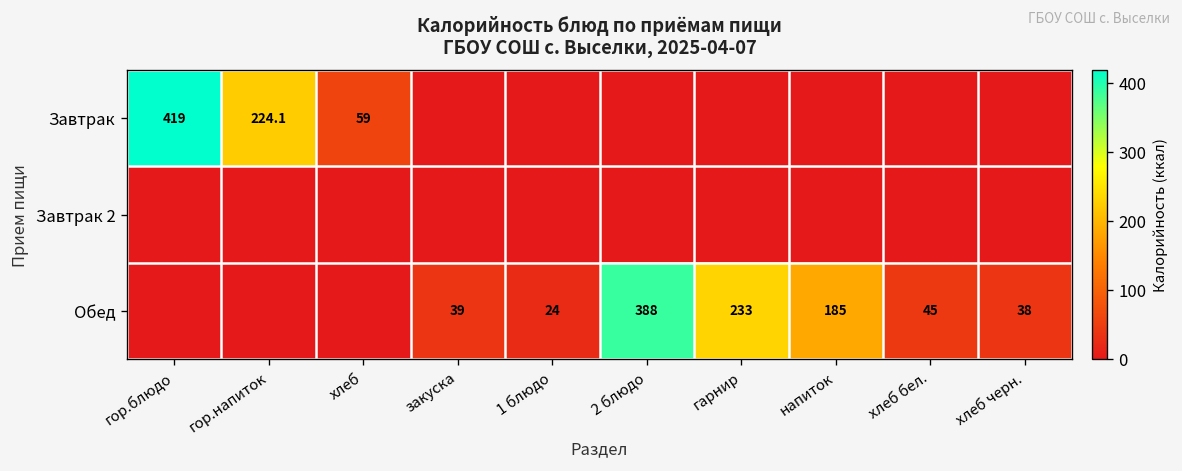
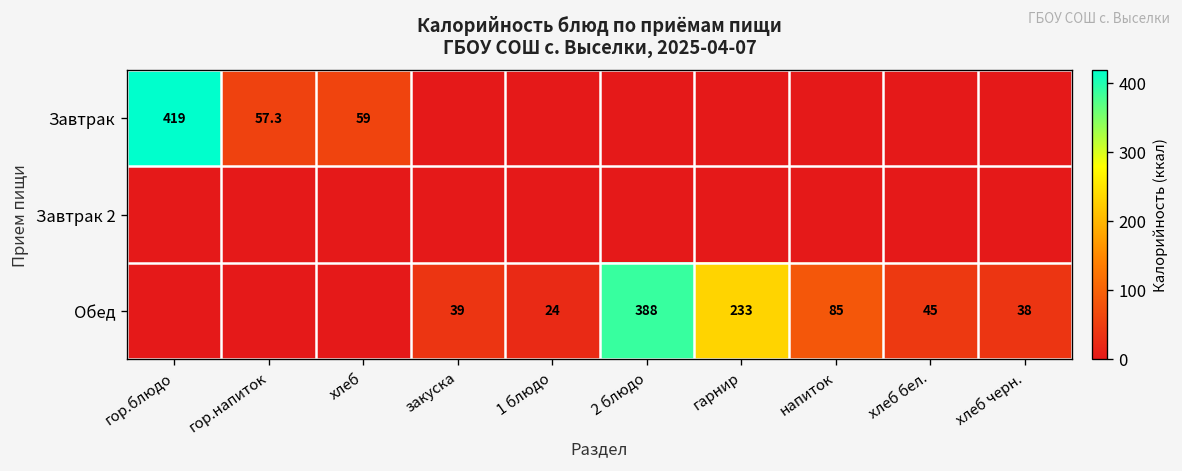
Завтрак, гор.напиток: 224.1 -> 57.3
Обед, напиток: 185 -> 85
